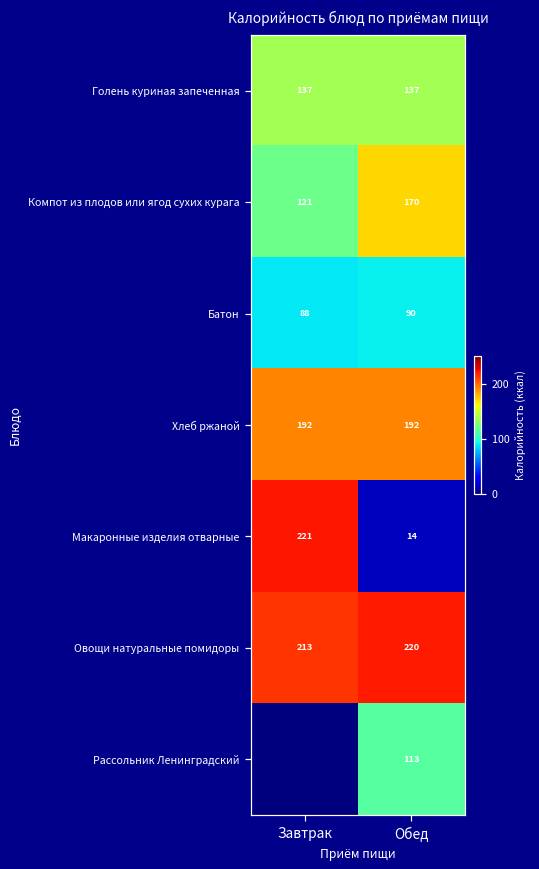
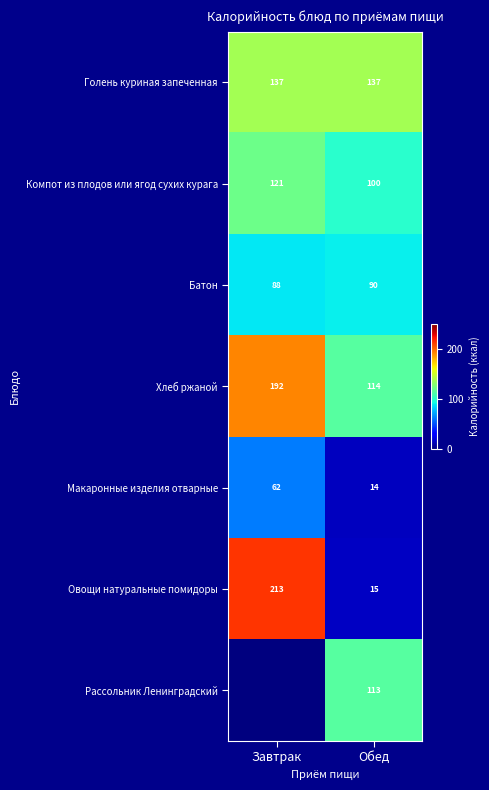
Компот из плодов или ягод сухих курага, Обед: 170 -> 100
Хлеб ржаной, Обед: 192 -> 114
Макаронные изделия отварные, Завтрак: 221 -> 62
Овощи натуральные помидоры, Обед: 220 -> 15
